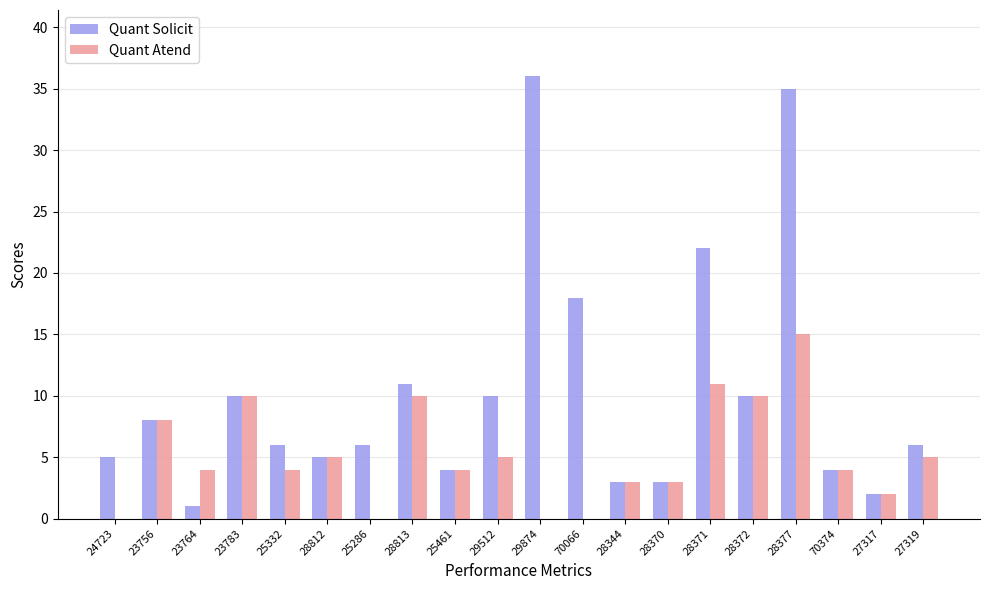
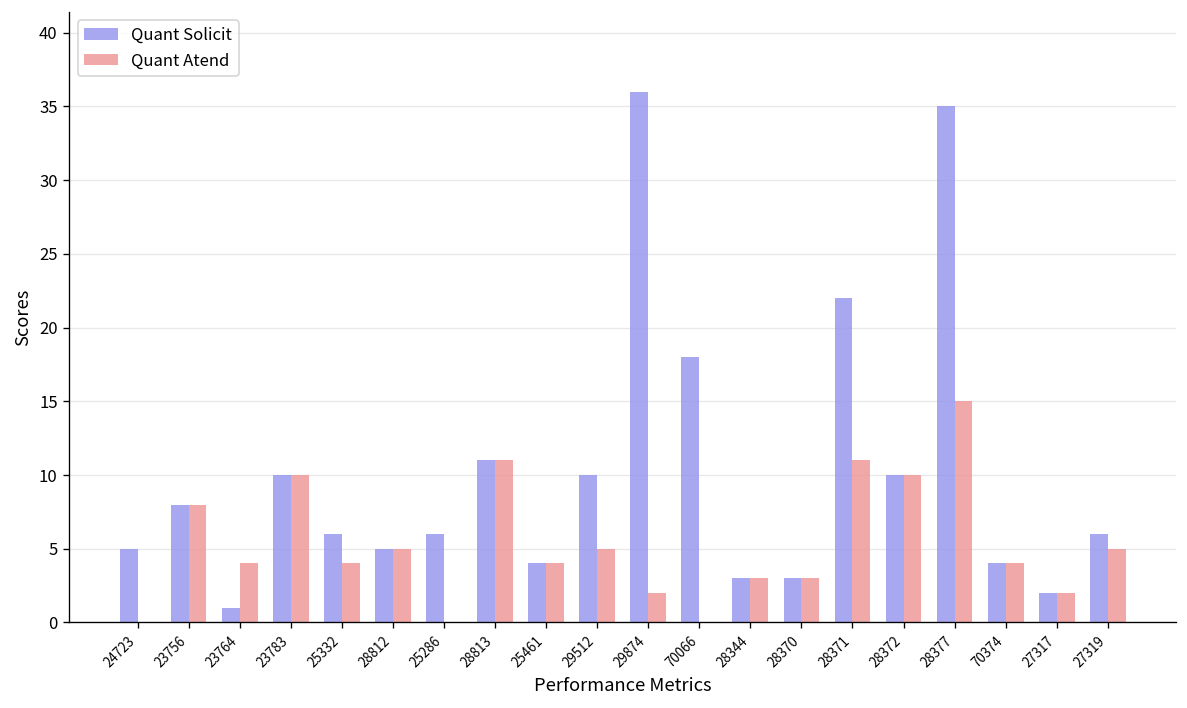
Quant Atend, 28813: 10 -> 11
Quant Atend, 29874: 0 -> 2
